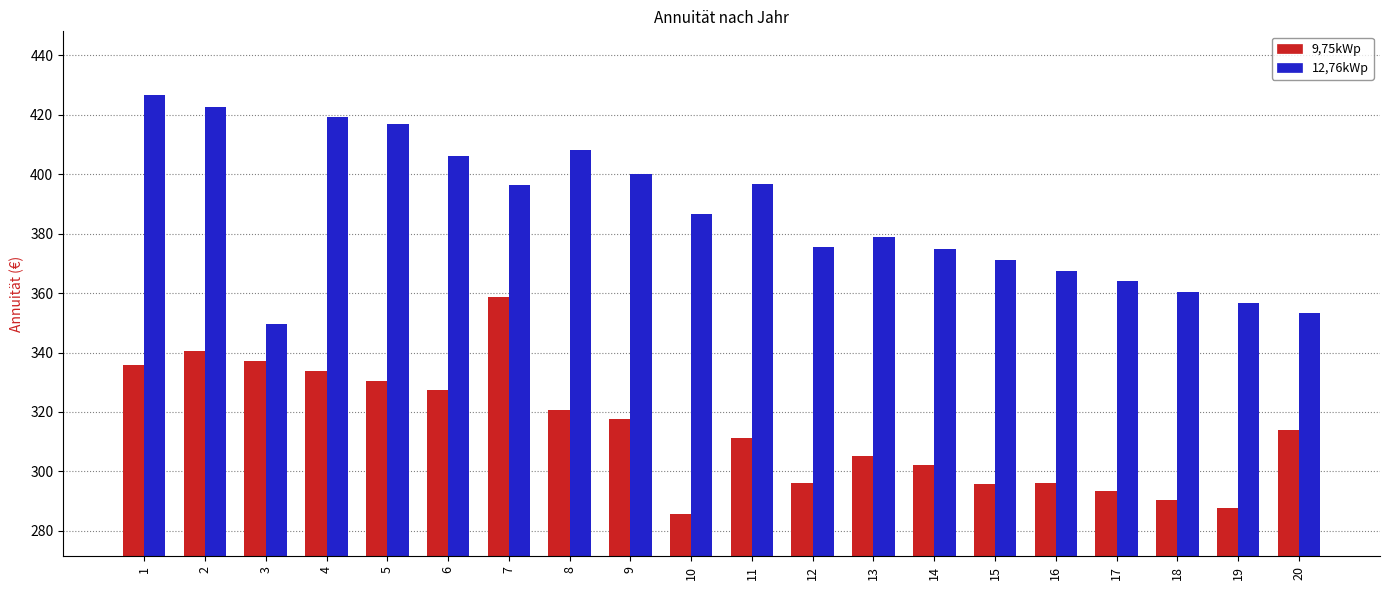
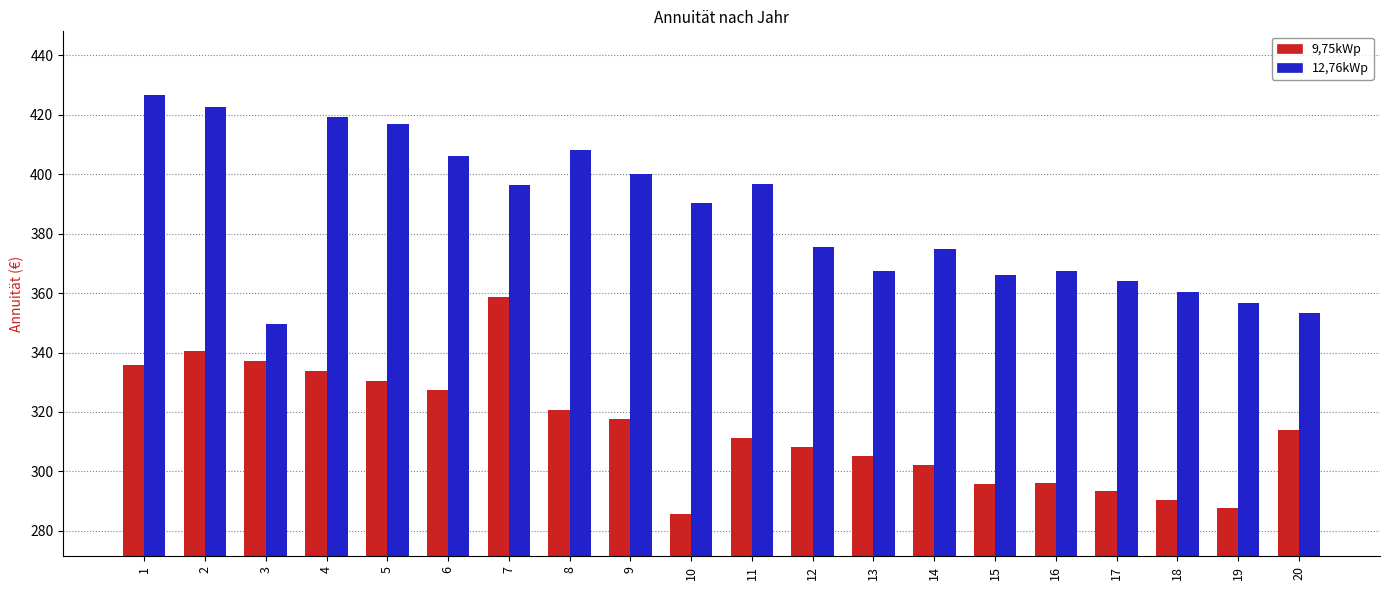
12,76kWp, 10: 387 -> 390
9,75kWp, 12: 296 -> 308
12,76kWp, 13: 379 -> 367
12,76kWp, 15: 371 -> 366
